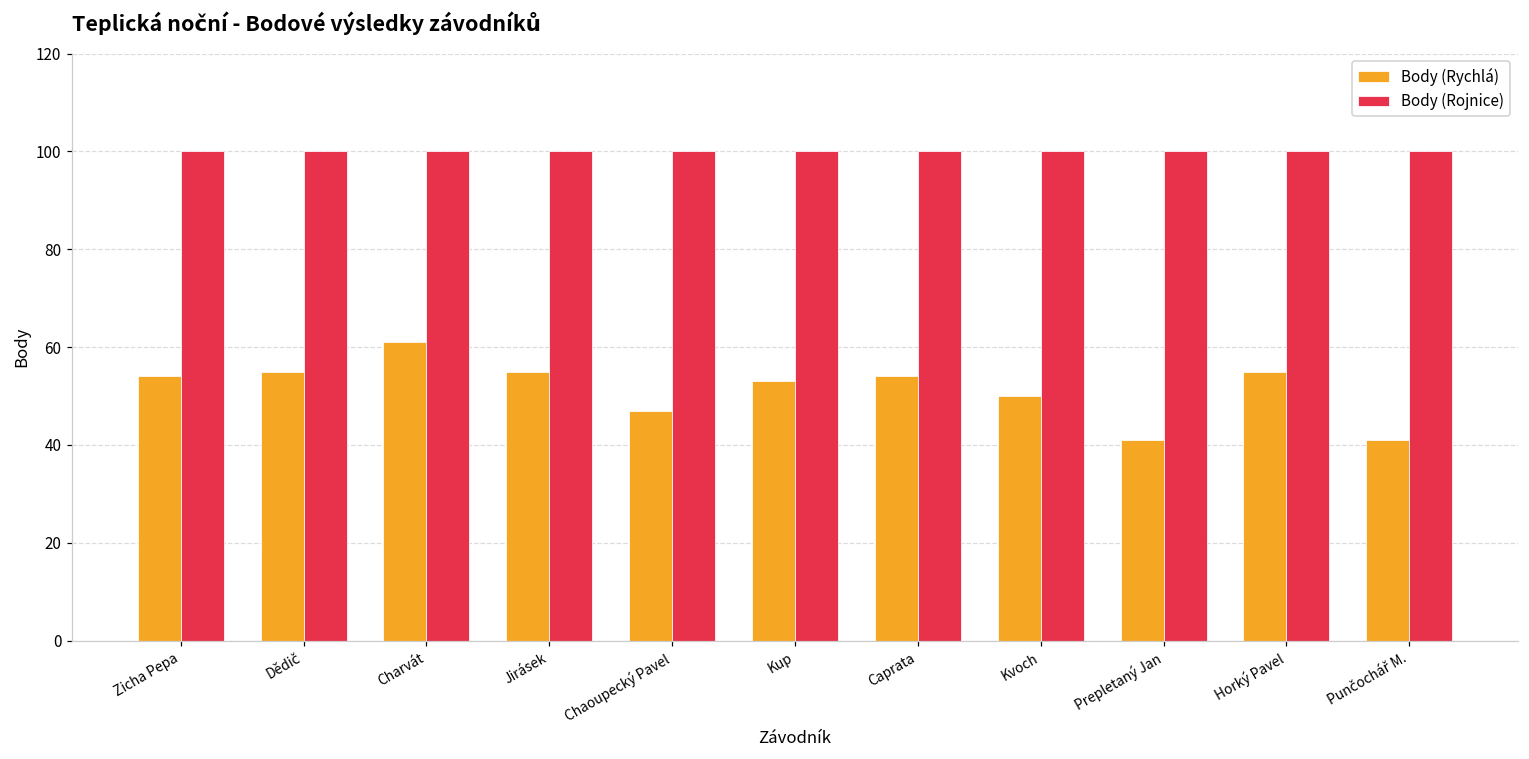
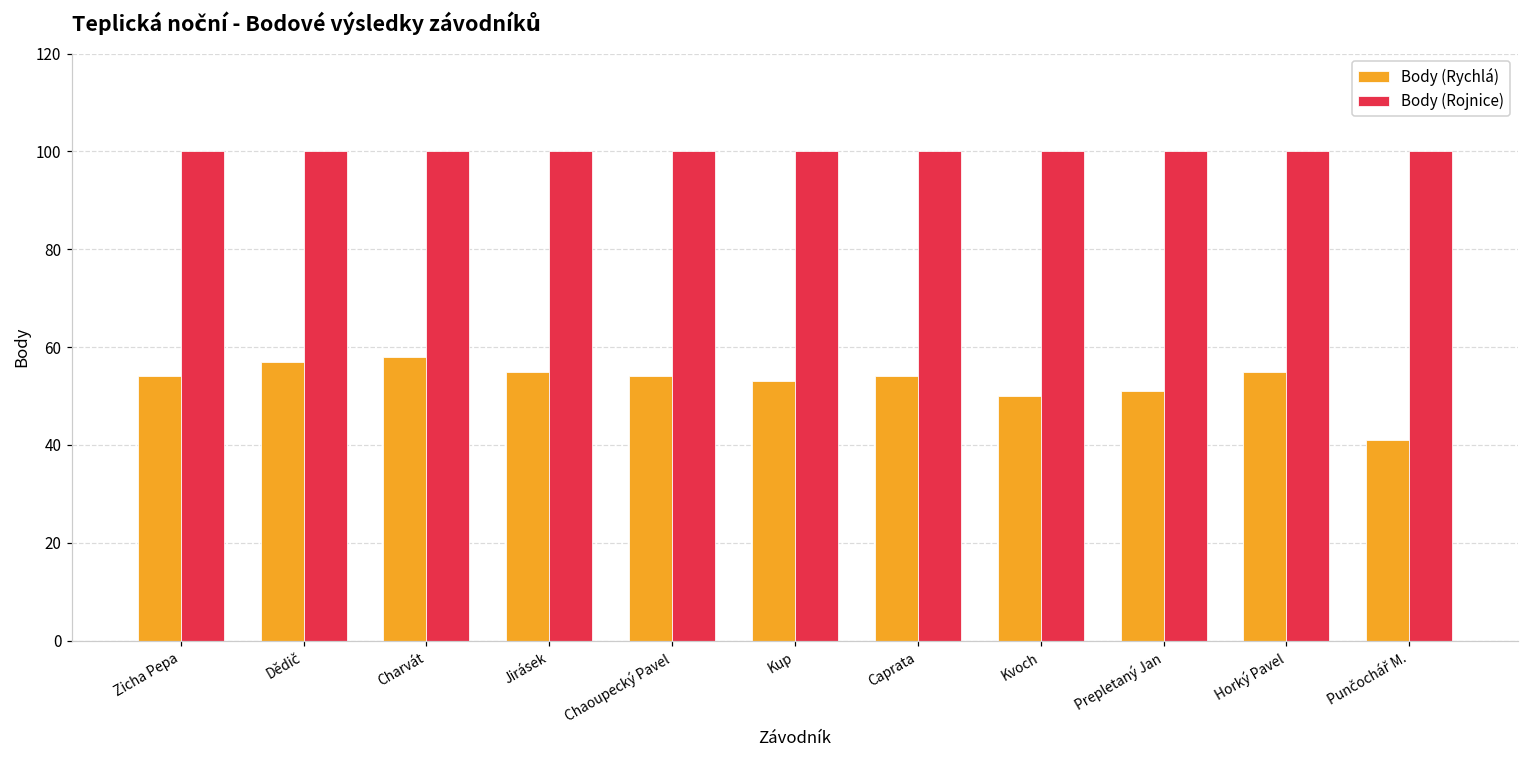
Body (Rychlá), Dědič: 55 -> 57
Body (Rychlá), Charvát: 61 -> 58
Body (Rychlá), Chaoupecký Pavel: 47 -> 54
Body (Rychlá), Prepletaný Jan: 41 -> 51
